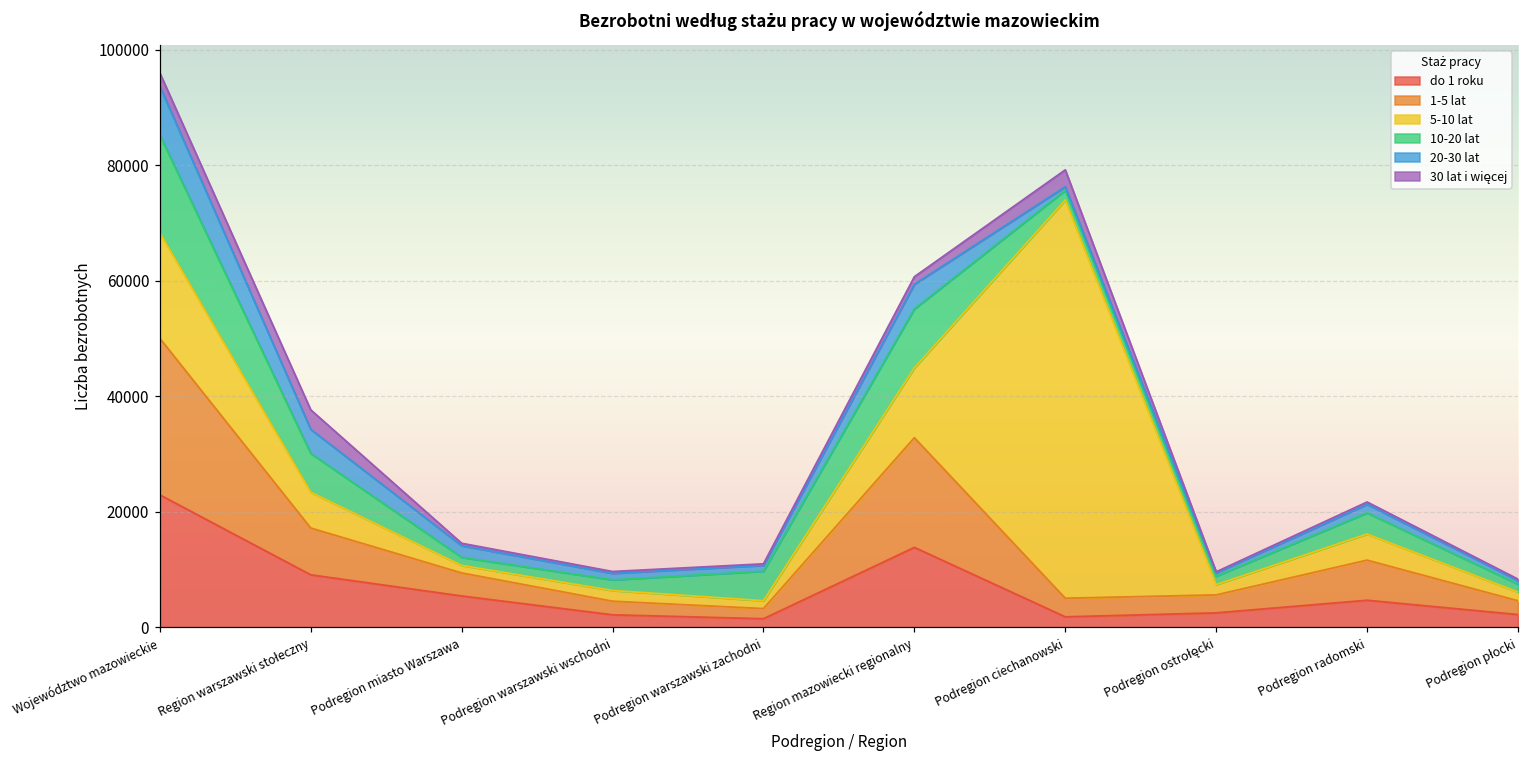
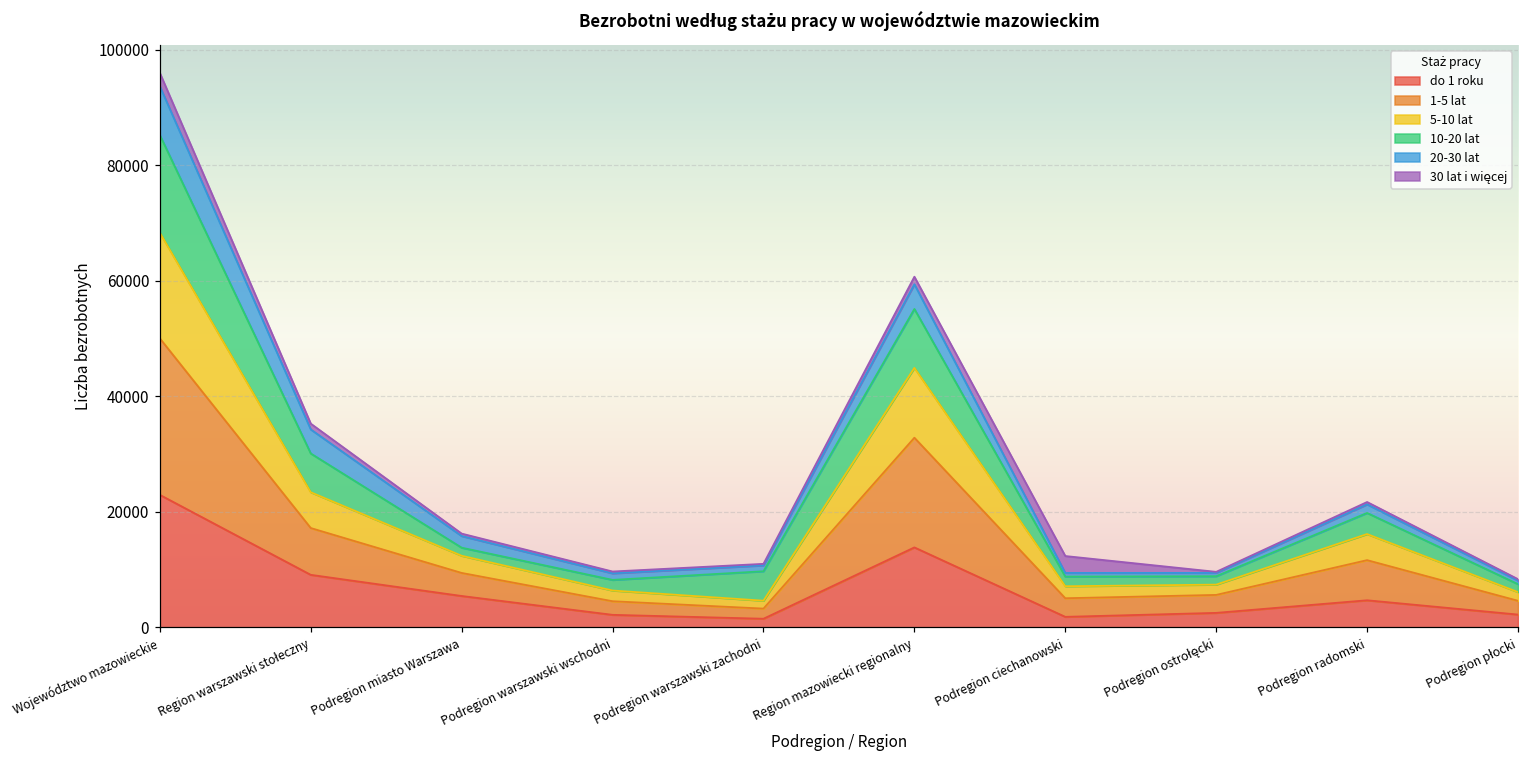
30 lat i więcej, Region warszawski stołeczny: 3000 -> 1000
5-10 lat, Podregion miasto Warszawa: 1000 -> 3000
5-10 lat, Podregion ciechanowski: 69000 -> 2000
